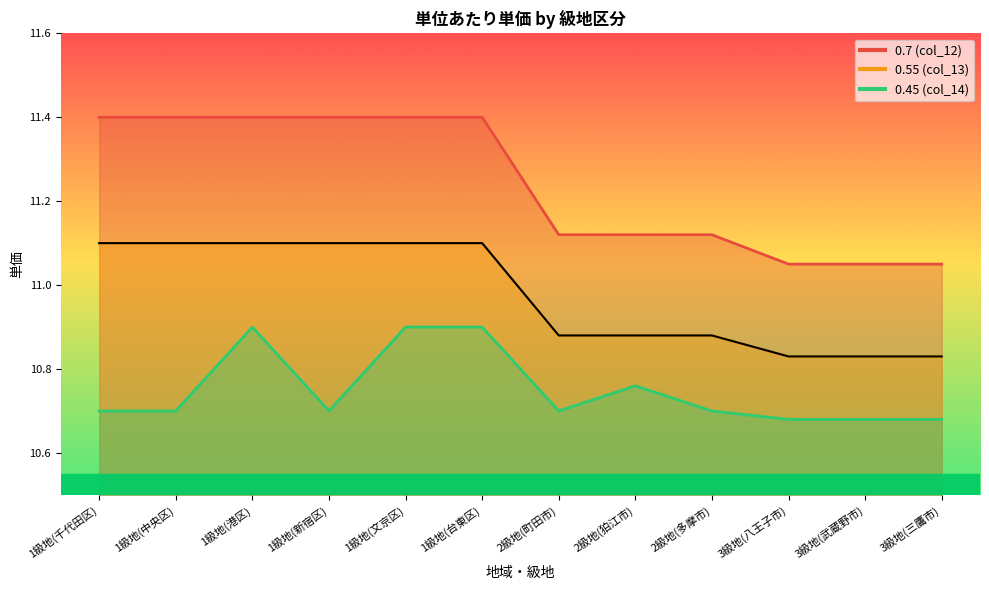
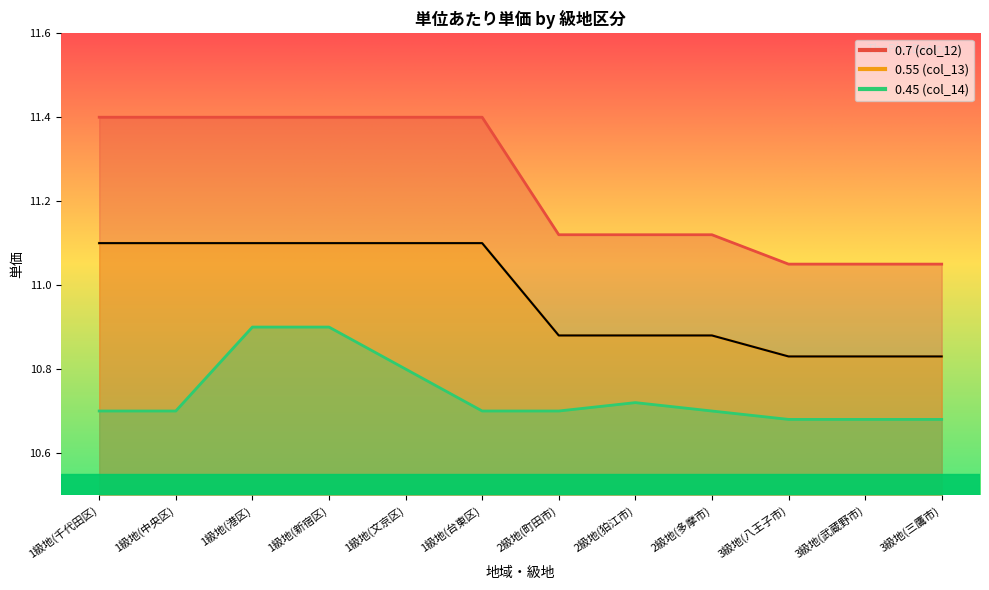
0.45 (col_14), 1級地(新宿区): 10.7 -> 10.9
0.45 (col_14), 1級地(文京区): 10.9 -> 10.8
0.45 (col_14), 1級地(台東区): 10.9 -> 10.7
0.45 (col_14), 2級地(狛江市): 10.76 -> 10.72
